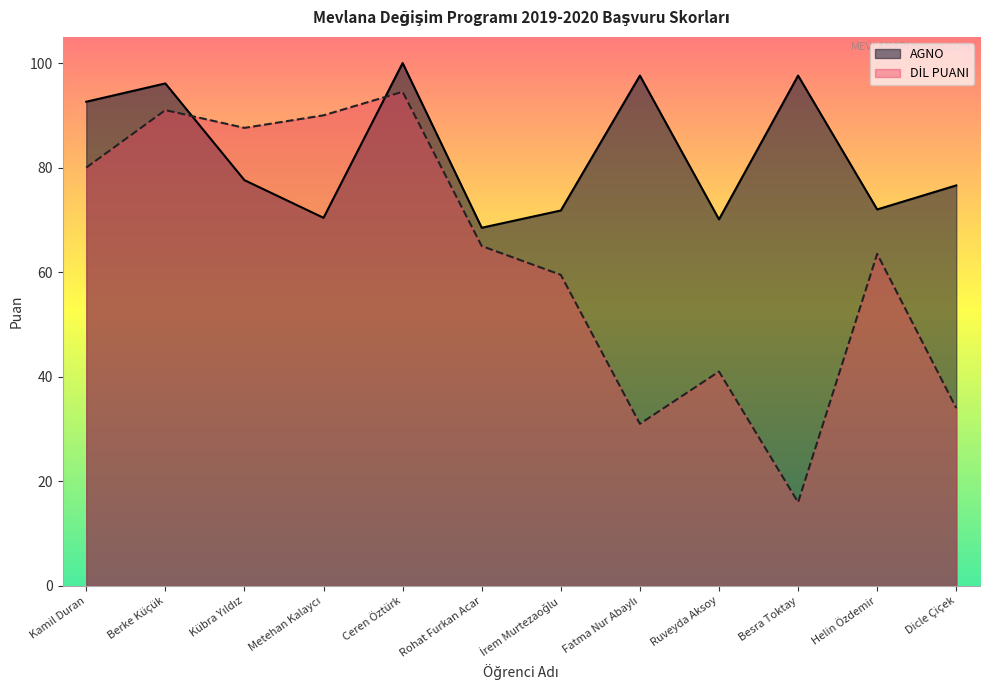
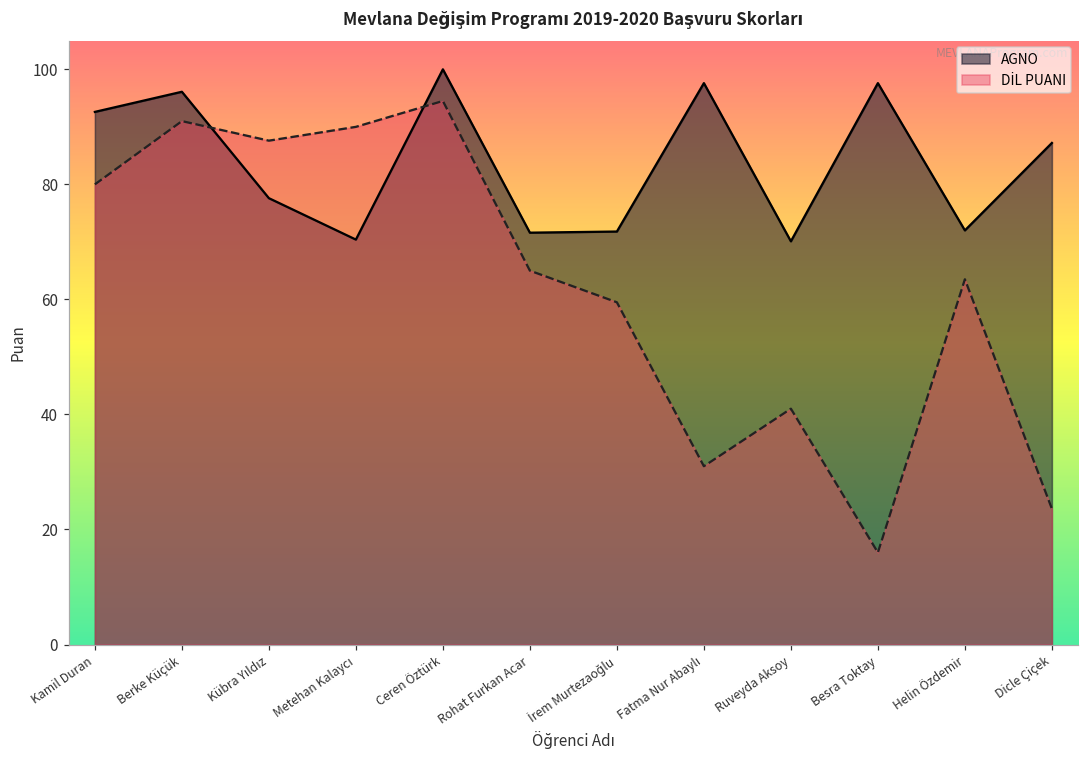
AGNO, Rohat Furkan Acar: 69 -> 72
AGNO, Dicle Çiçek: 77 -> 87
DİL PUANI, Dicle Çiçek: 34 -> 24
